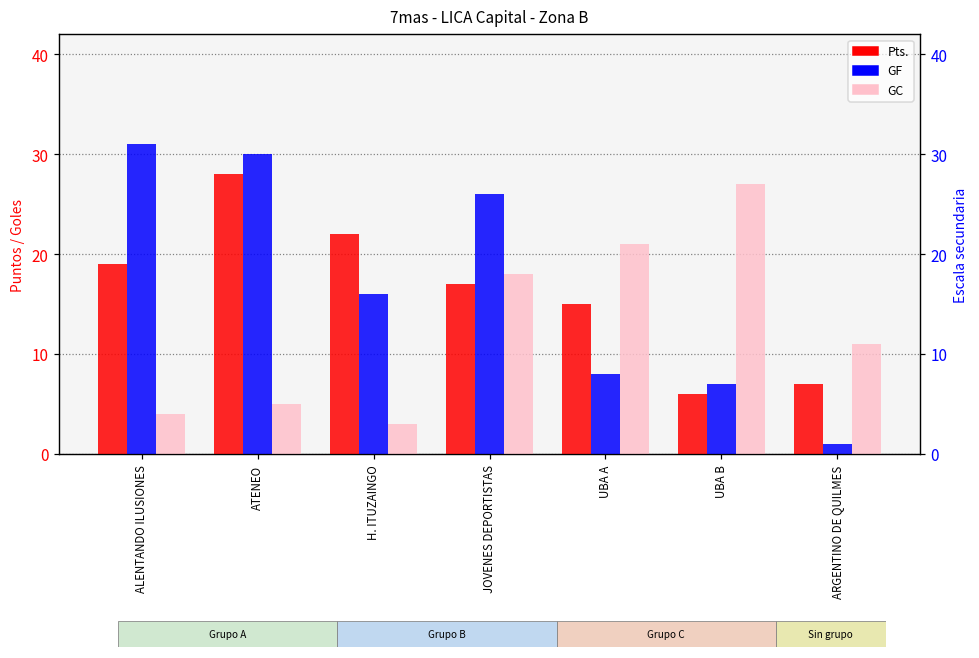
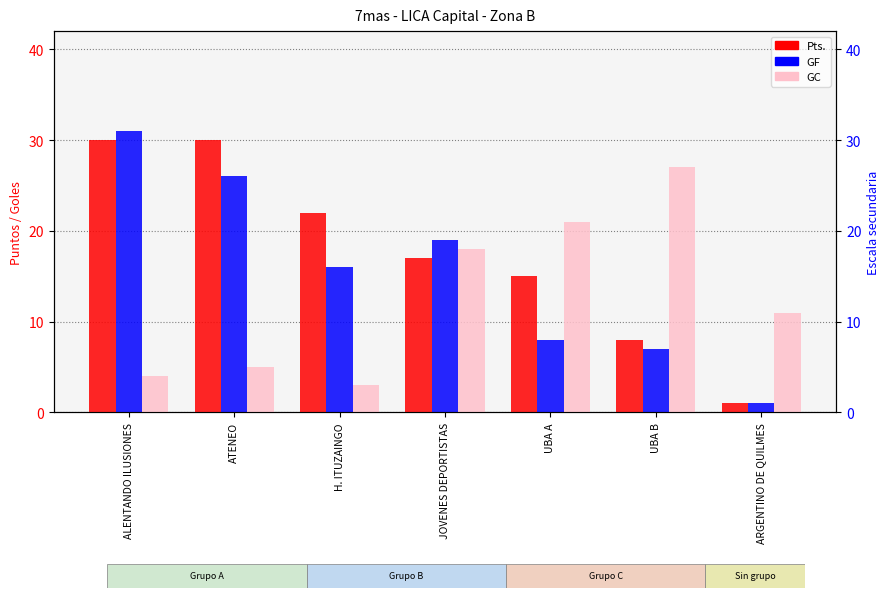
Pts., ALENTANDO ILUSIONES: 19 -> 30
Pts., ATENEO: 28 -> 30
GF, ATENEO: 30 -> 26
GF, JOVENES DEPORTISTAS: 26 -> 19
Pts., UBA B: 6 -> 8
Pts., ARGENTINO DE QUILMES: 7 -> 1
